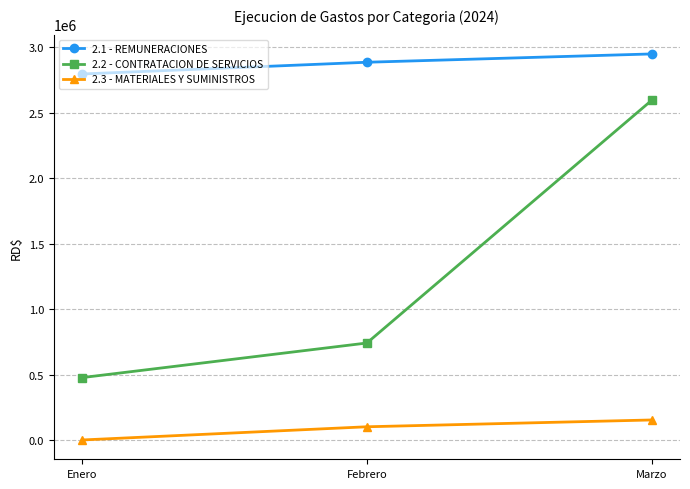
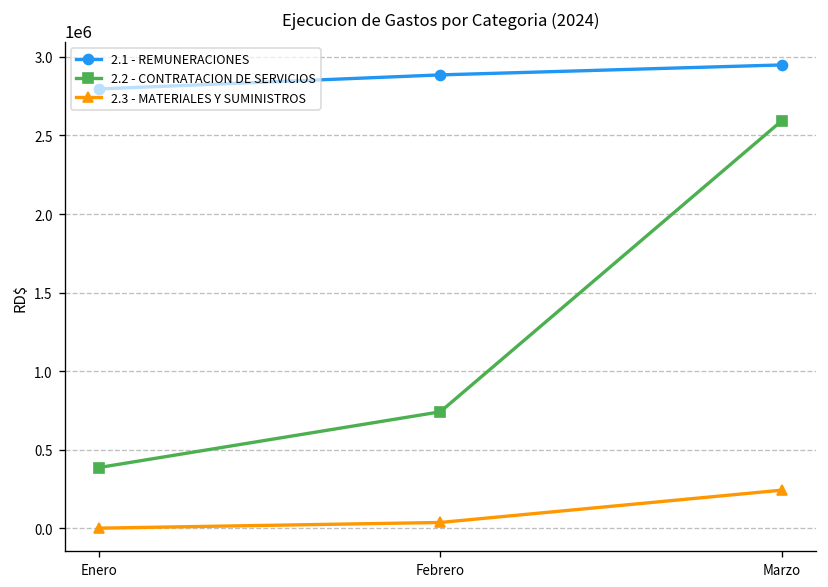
2.2 - CONTRATACION DE SERVICIOS, Enero: 480000 -> 390000
2.3 - MATERIALES Y SUMINISTROS, Febrero: 100000 -> 40000
2.3 - MATERIALES Y SUMINISTROS, Marzo: 150000 -> 240000
